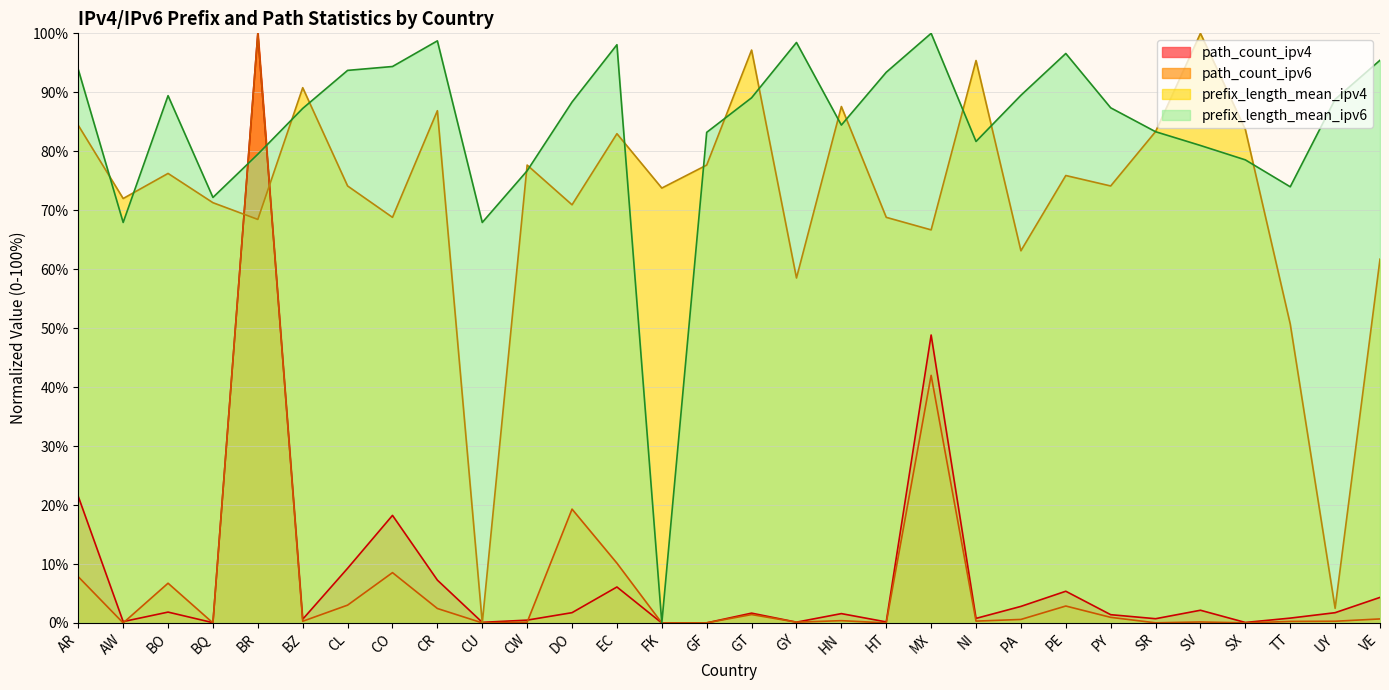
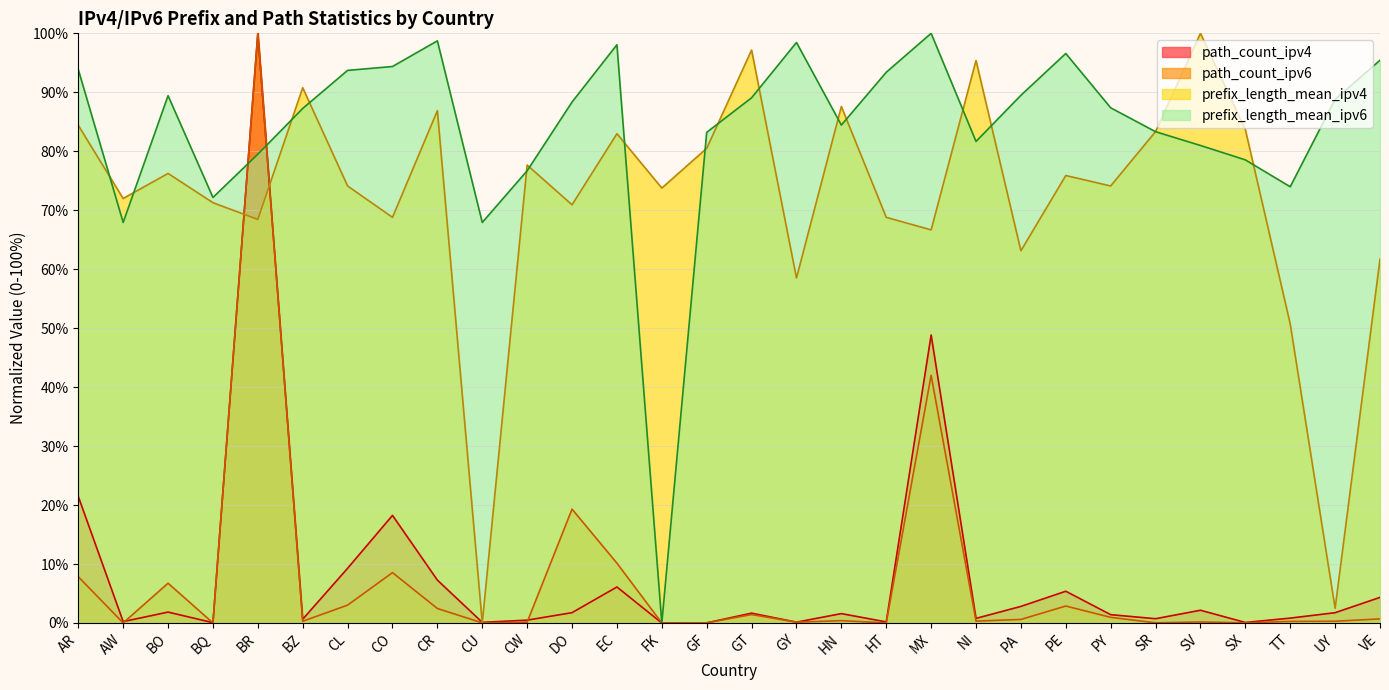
prefix_length_mean_ipv4, GF: 78% -> 80%
